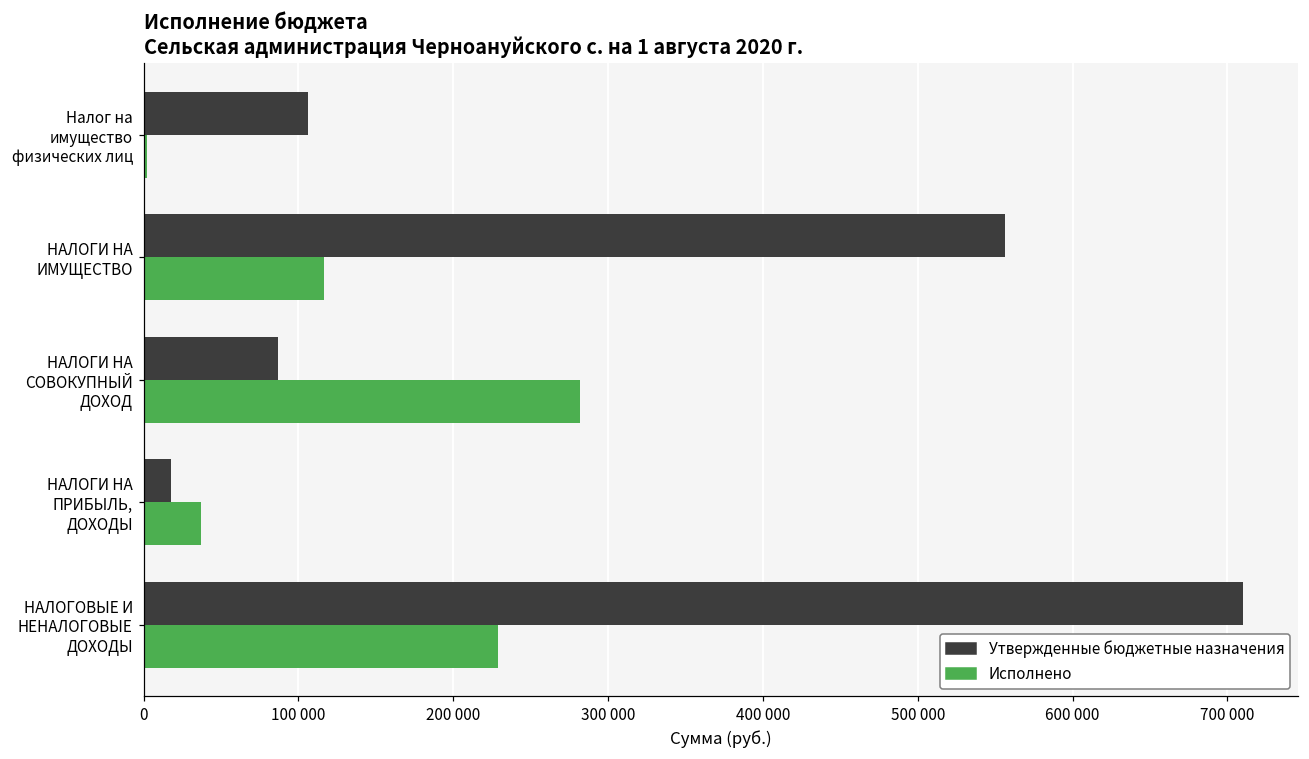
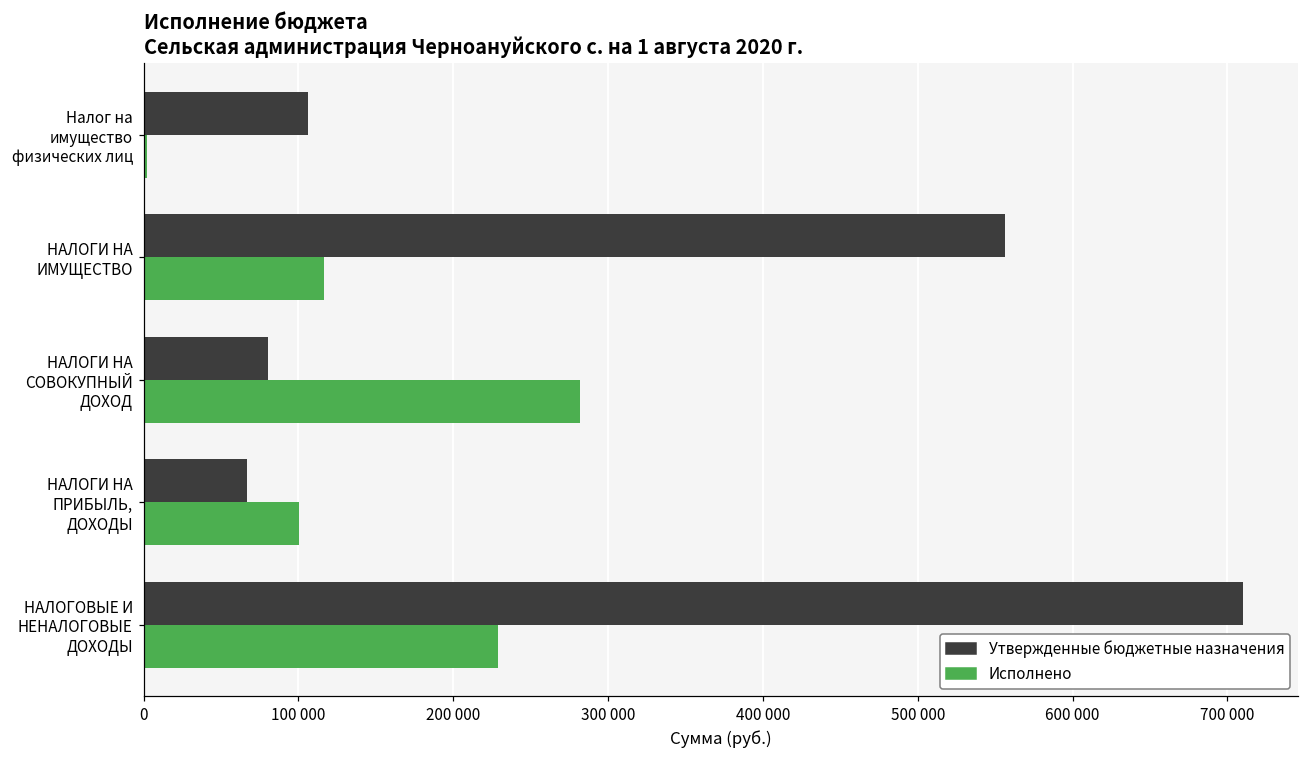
Утвержденные бюджетные назначения, НАЛОГИ НА СОВОКУПНЫЙ ДОХОД: 87000 -> 81000
Утвержденные бюджетные назначения, НАЛОГИ НА ПРИБЫЛЬ, ДОХОДЫ: 18000 -> 67000
Исполнено, НАЛОГИ НА ПРИБЫЛЬ, ДОХОДЫ: 37000 -> 100000
